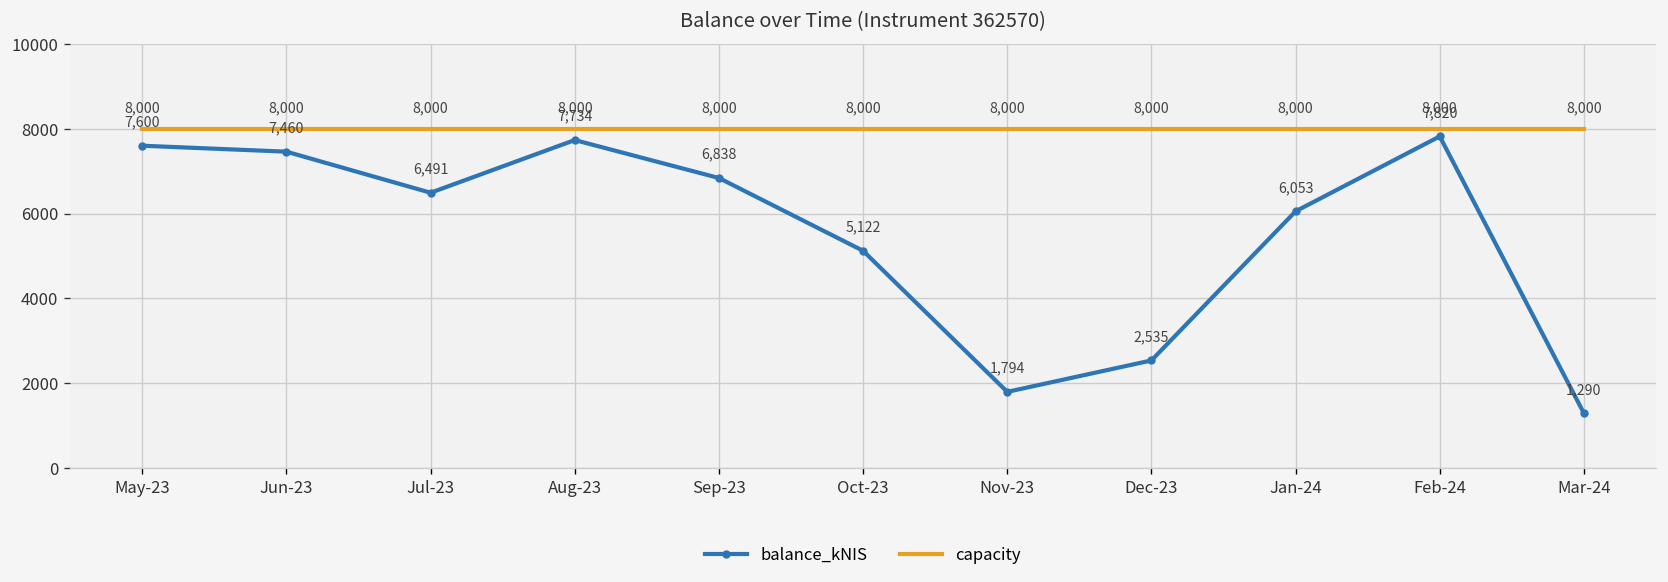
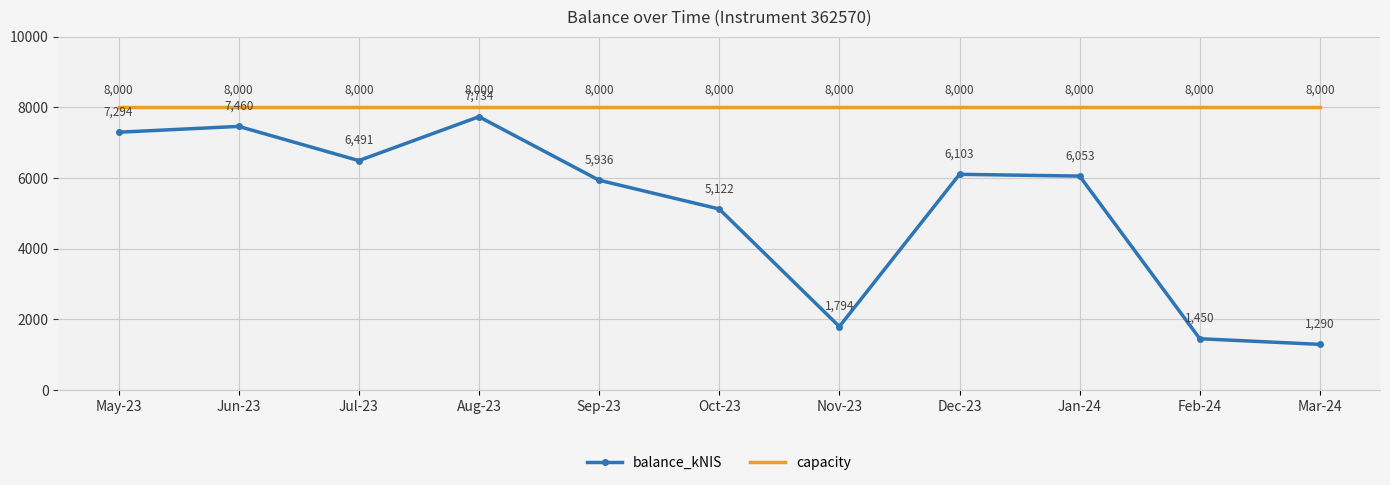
balance_kNIS, May-23: 7,600 -> 7,294
balance_kNIS, Sep-23: 6,838 -> 5,936
balance_kNIS, Dec-23: 2,535 -> 6,103
balance_kNIS, Feb-24: 7,820 -> 1,450
